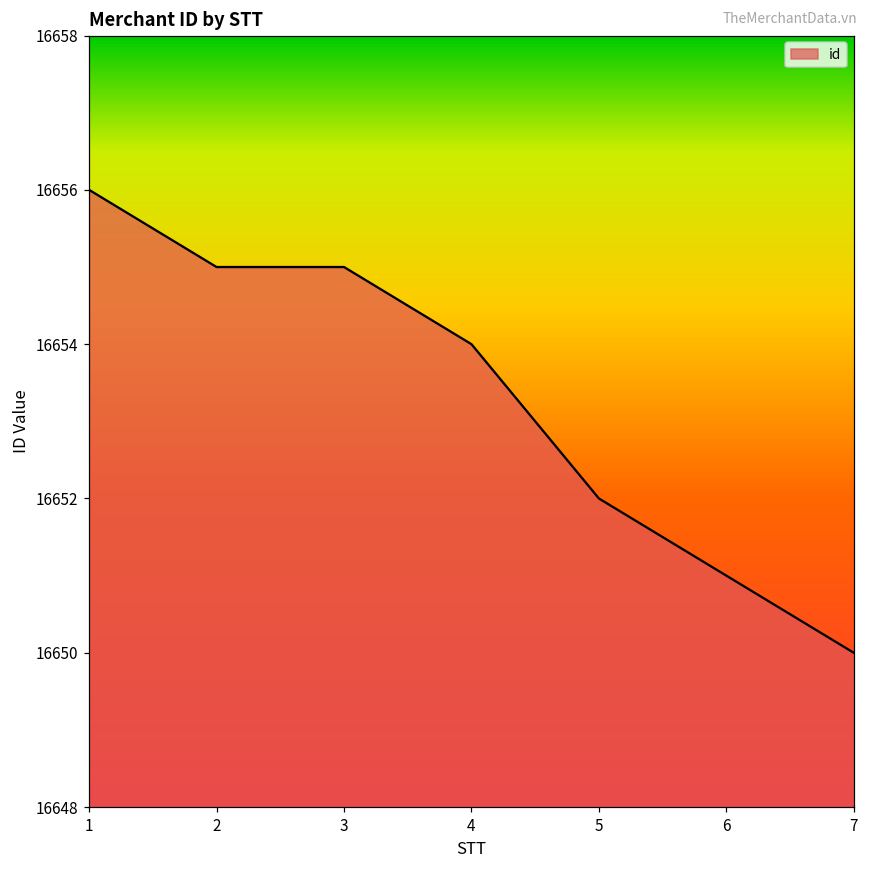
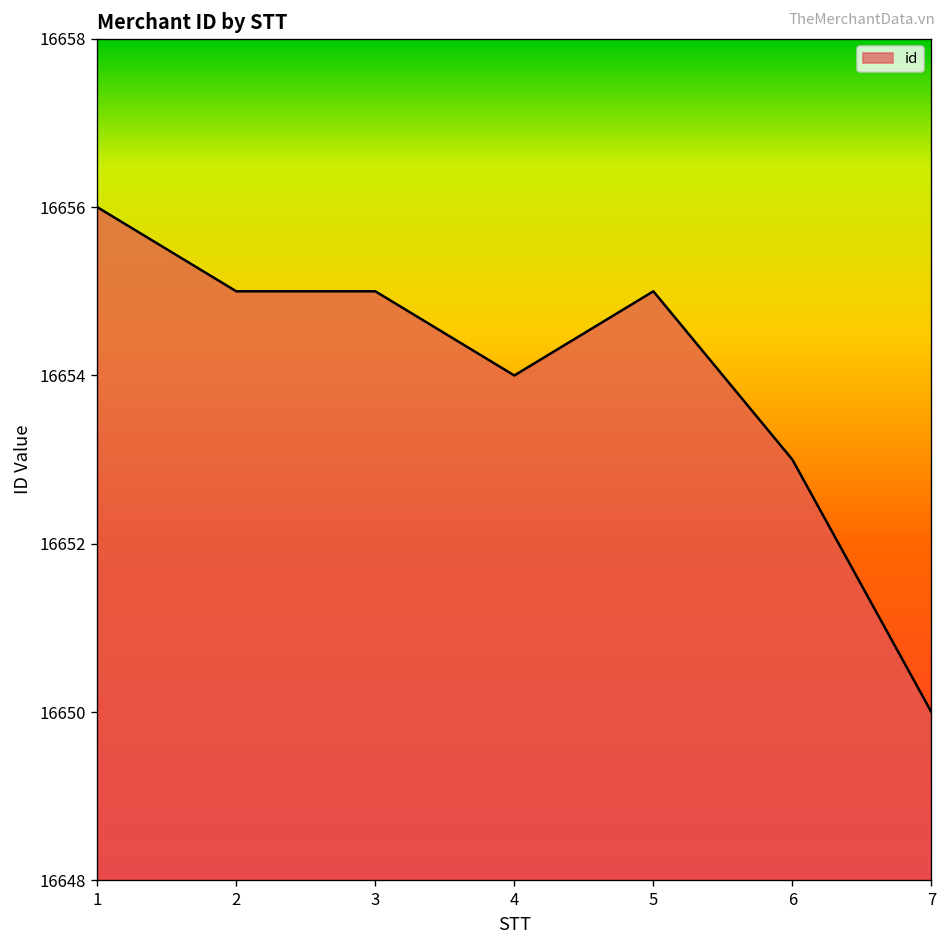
5: 16652 -> 16655
6: 16651 -> 16653
